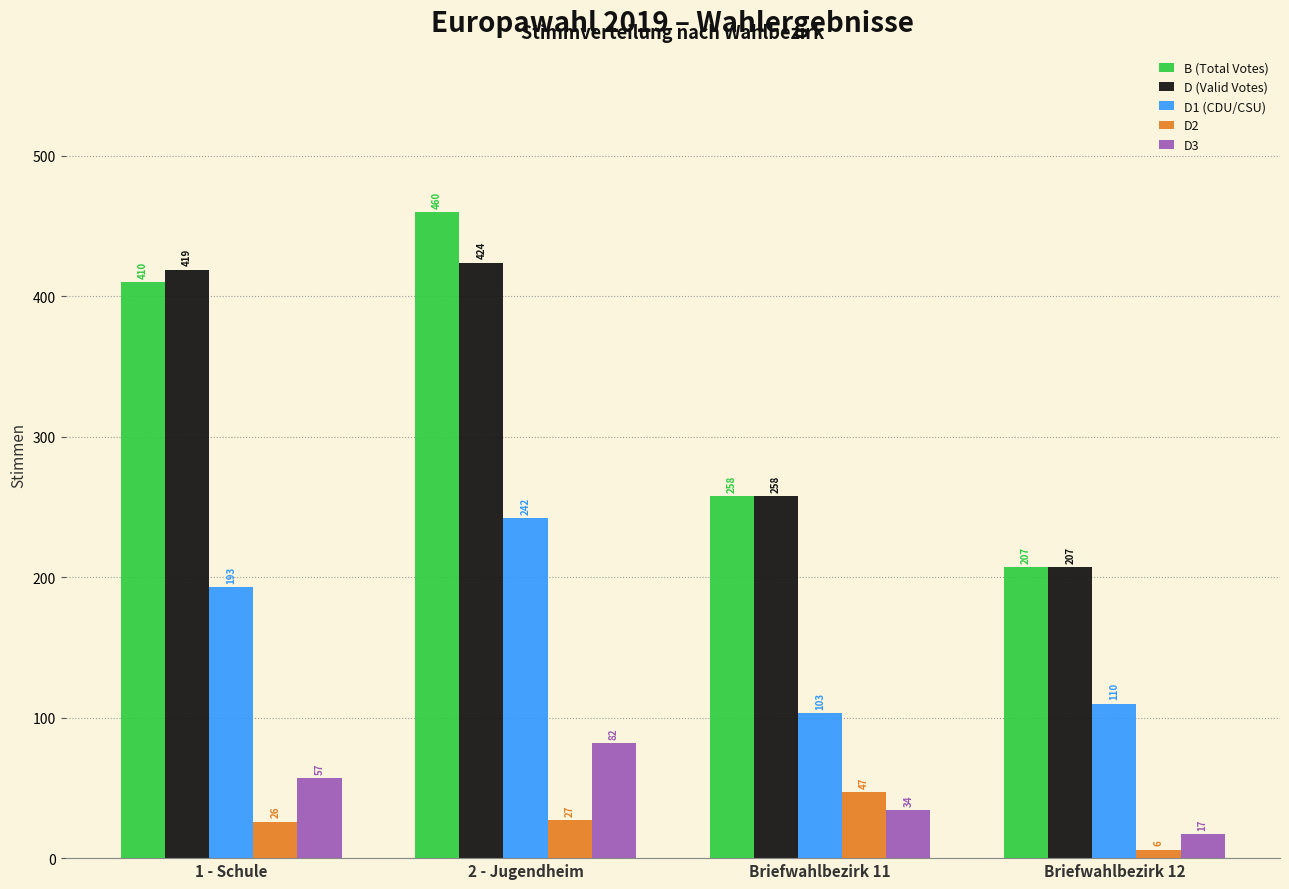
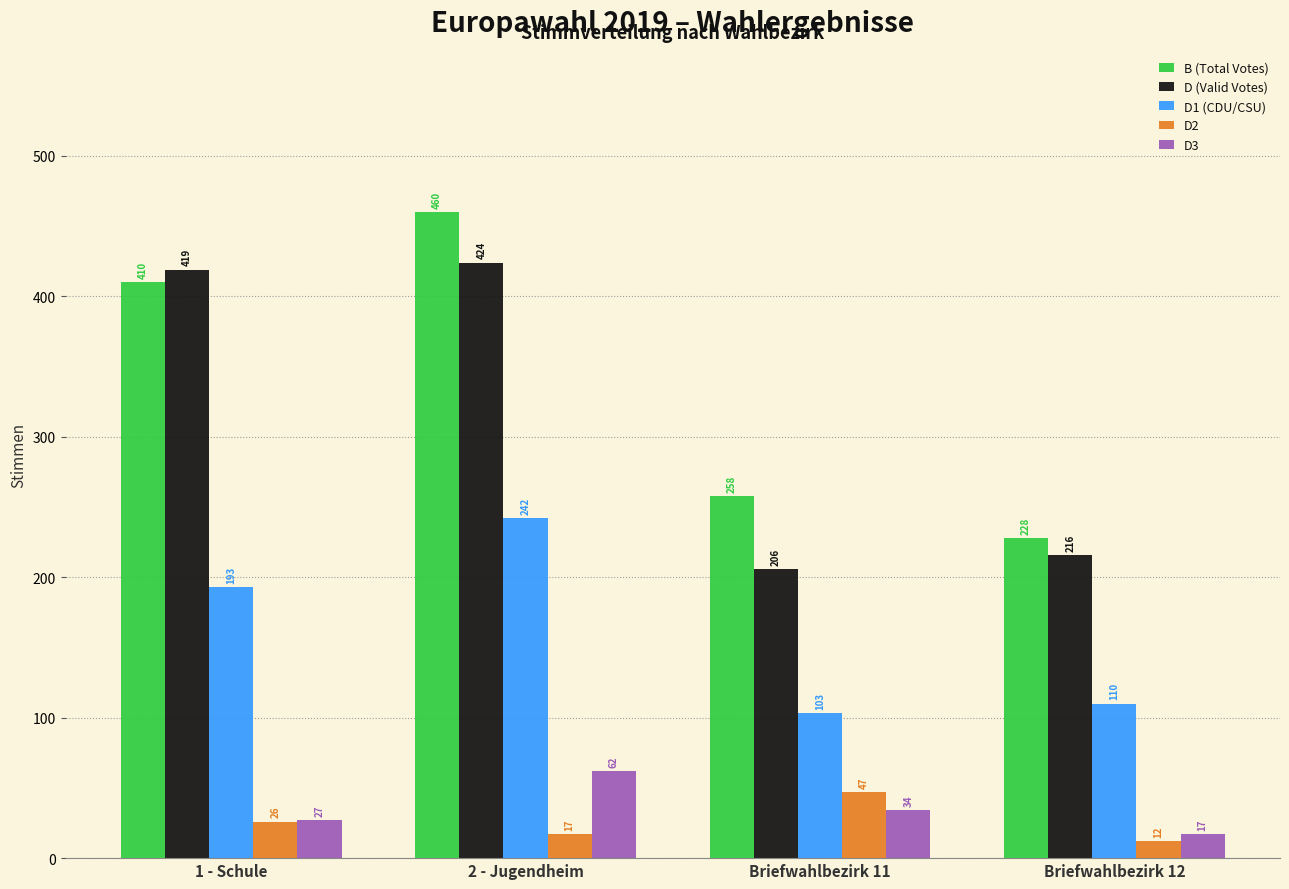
D3, 1 - Schule: 57 -> 27
D2, 2 - Jugendheim: 27 -> 17
D3, 2 - Jugendheim: 82 -> 62
D (Valid Votes), Briefwahlbezirk 11: 258 -> 206
B (Total Votes), Briefwahlbezirk 12: 207 -> 228
D (Valid Votes), Briefwahlbezirk 12: 207 -> 216
D2, Briefwahlbezirk 12: 6 -> 12
